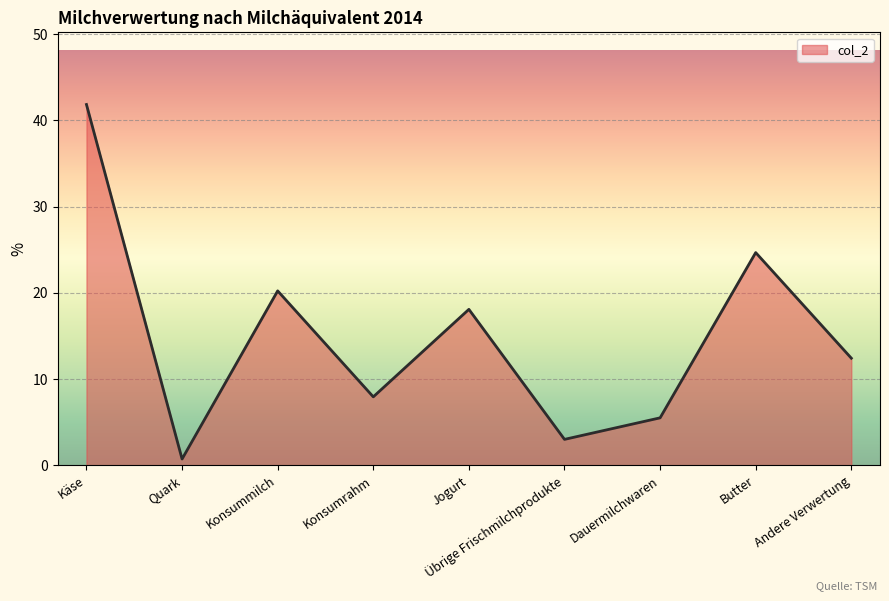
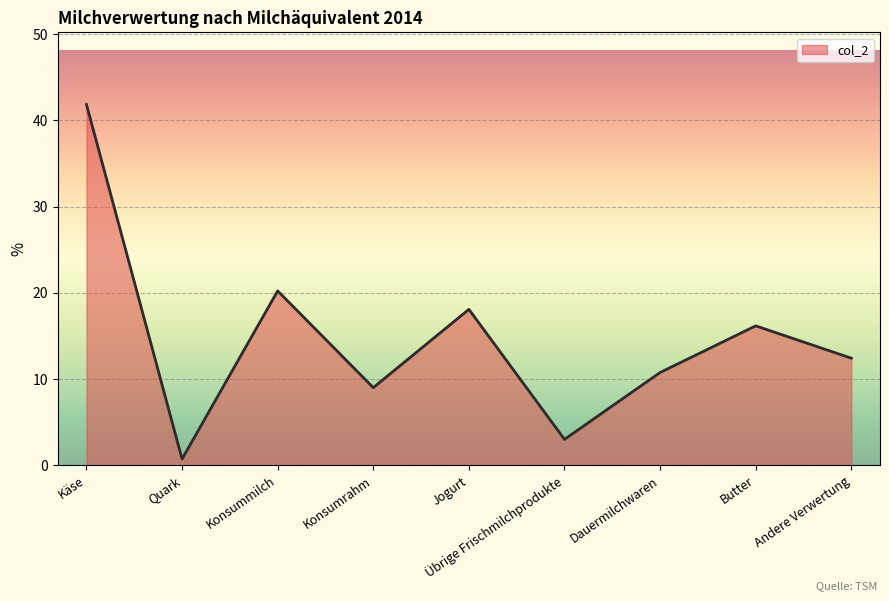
Konsumrahm: 8 -> 9
Dauermilchwaren: 6 -> 11
Butter: 25 -> 16
